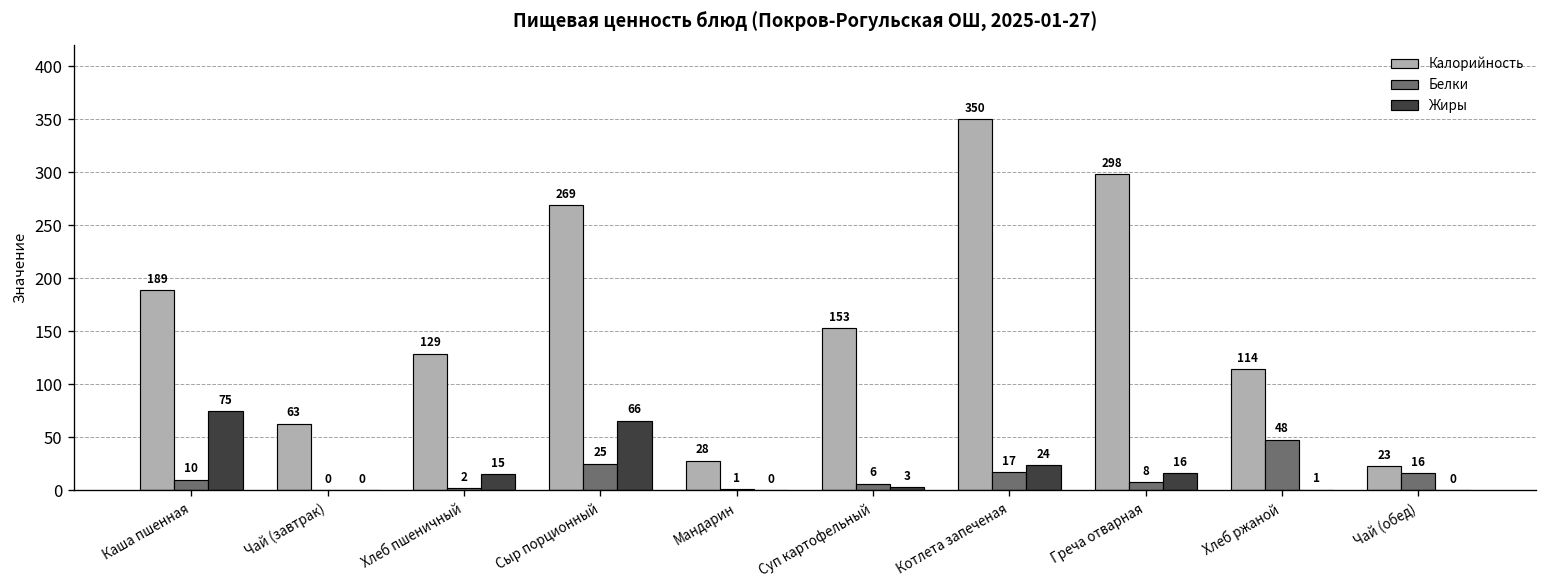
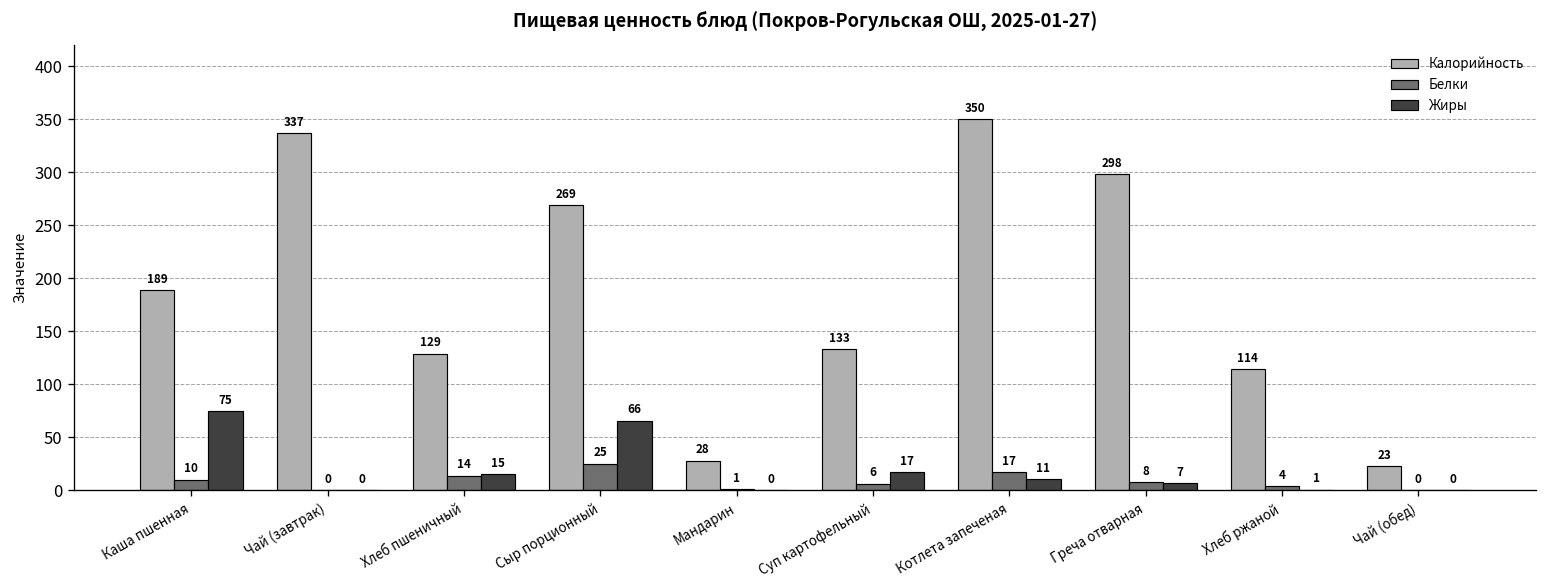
Калорийность, Чай (завтрак): 63 -> 337
Белки, Хлеб пшеничный: 2 -> 14
Калорийность, Суп картофельный: 153 -> 133
Жиры, Суп картофельный: 3 -> 17
Жиры, Котлета запеченая: 24 -> 11
Жиры, Греча отварная: 16 -> 7
Белки, Хлеб ржаной: 48 -> 4
Белки, Чай (обед): 16 -> 0
